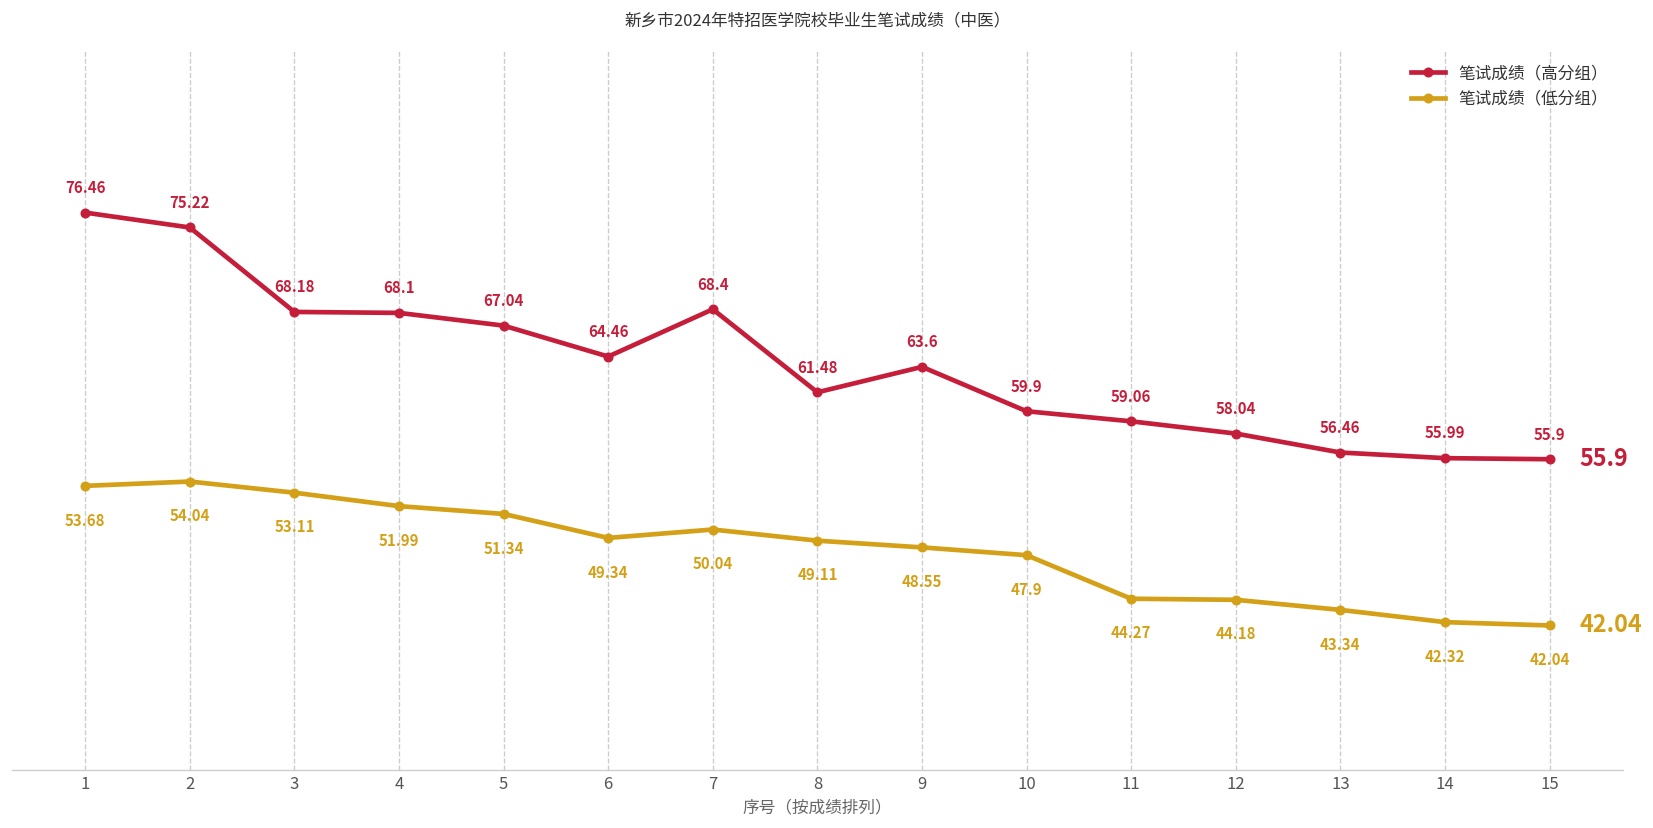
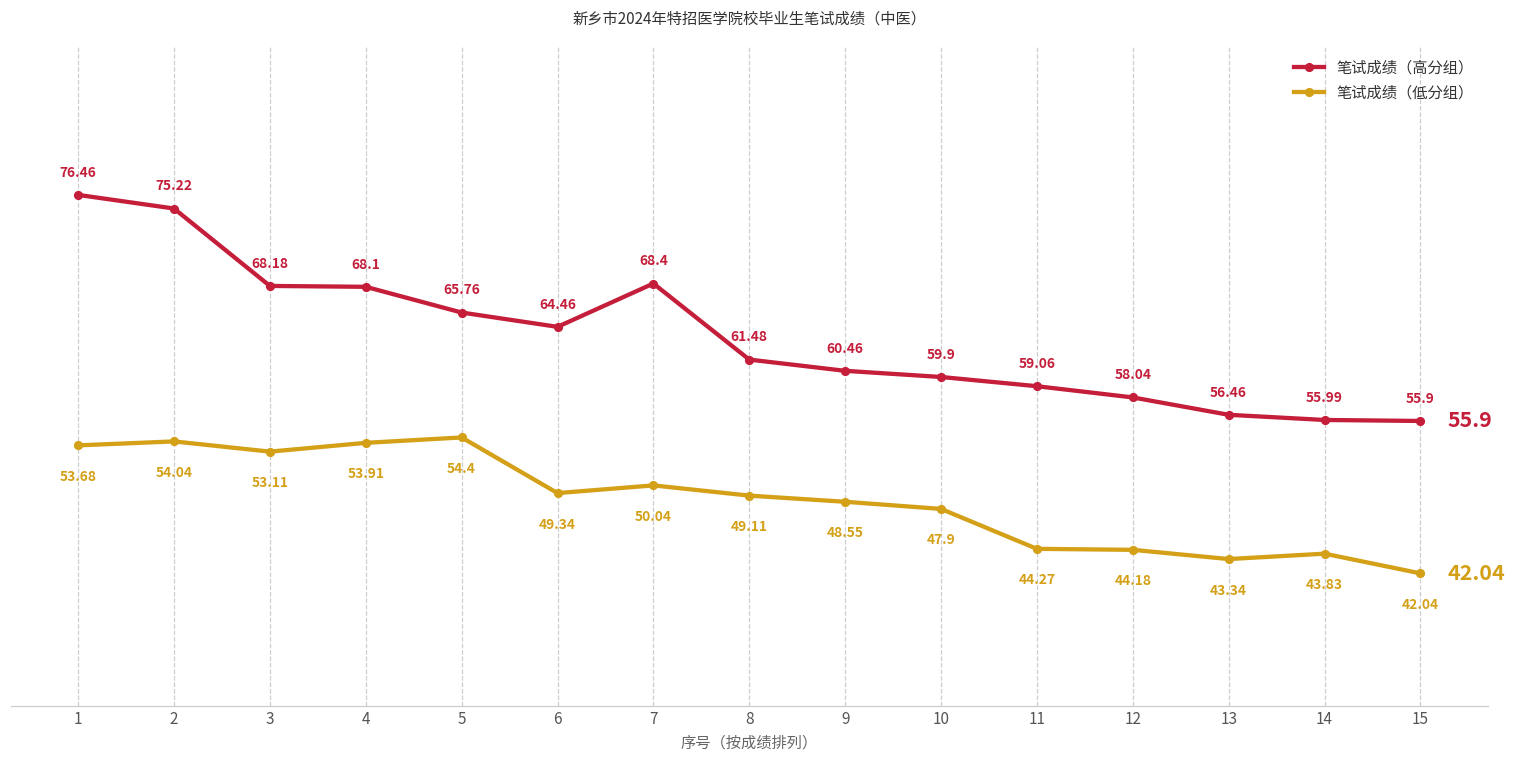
笔试成绩（低分组）, 4: 51.99 -> 53.91
笔试成绩（高分组）, 5: 67.04 -> 65.76
笔试成绩（低分组）, 5: 51.34 -> 54.4
笔试成绩（高分组）, 9: 63.6 -> 60.46
笔试成绩（低分组）, 14: 42.32 -> 43.83
